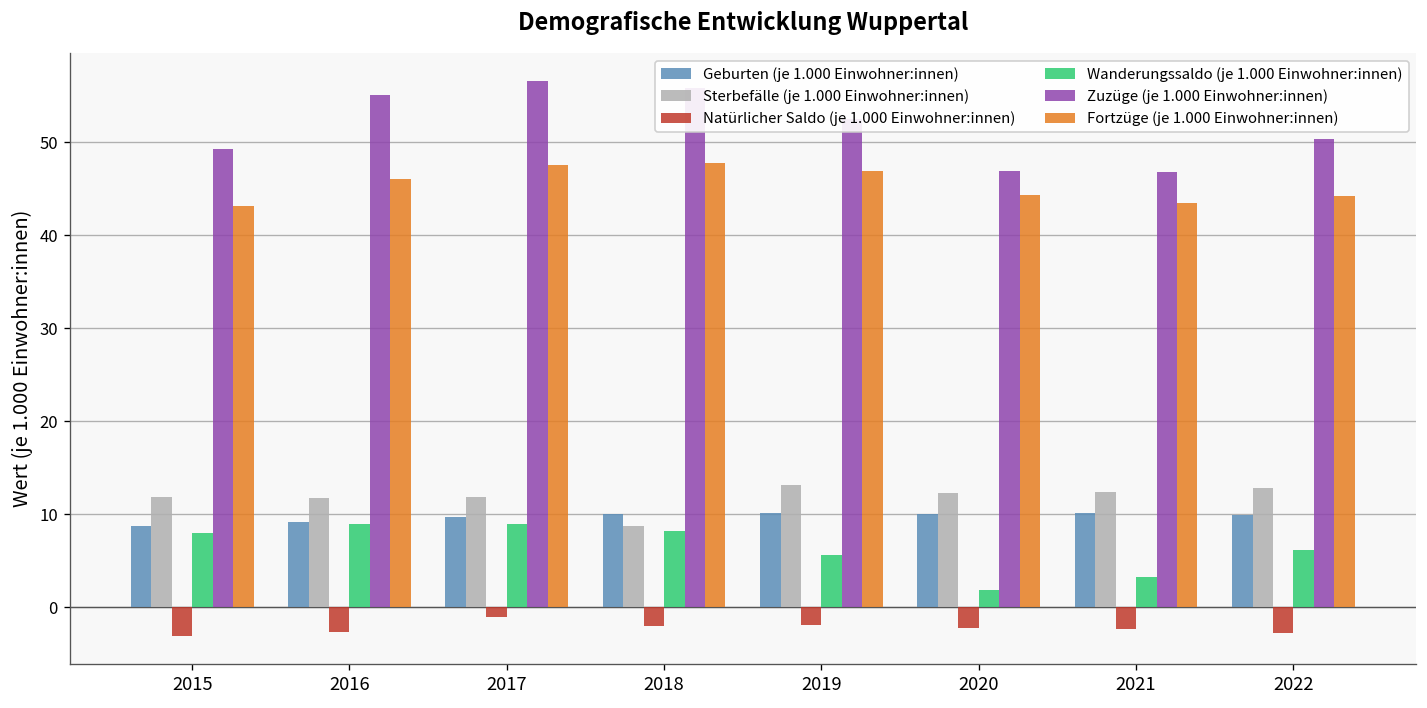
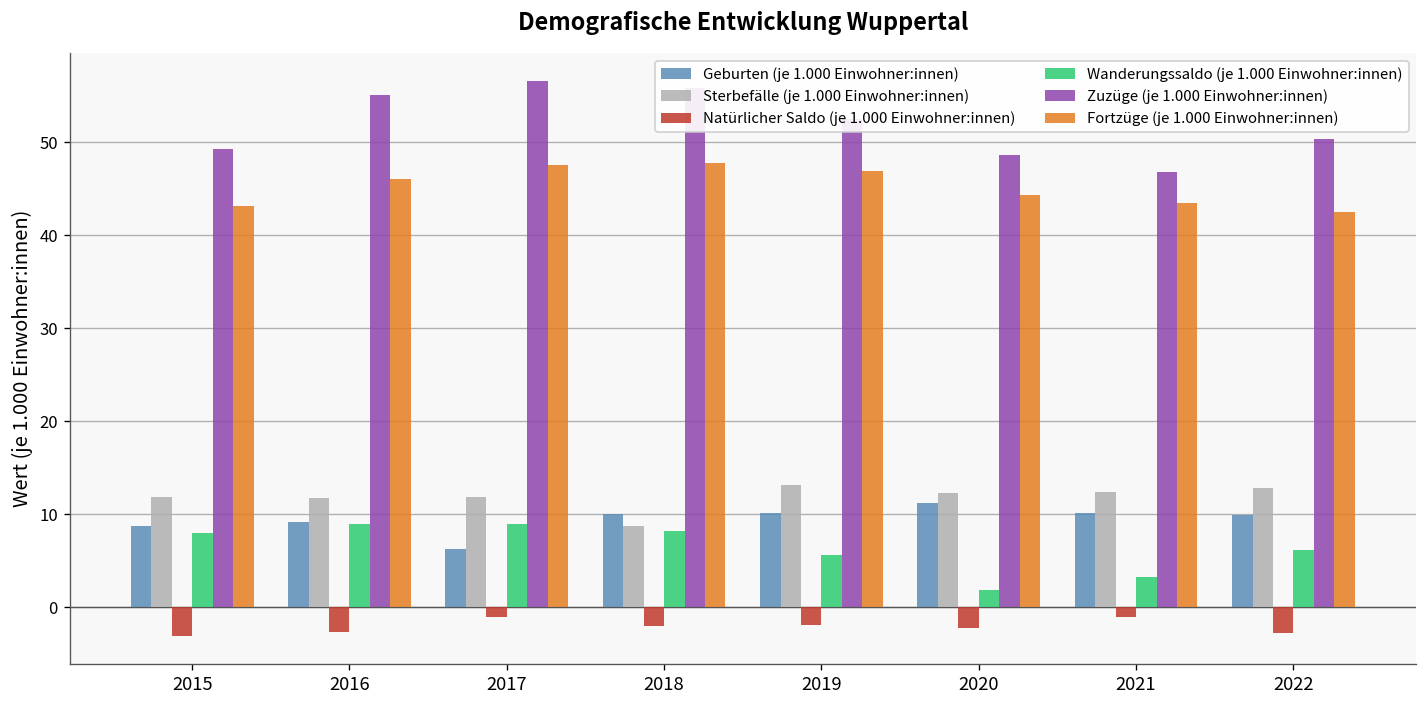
Geburten (je 1.000 Einwohner:innen), 2017: 10 -> 6
Geburten (je 1.000 Einwohner:innen), 2020: 10 -> 11
Zuzüge (je 1.000 Einwohner:innen), 2020: 47 -> 49
Natürlicher Saldo (je 1.000 Einwohner:innen), 2021: -2 -> -1
Fortzüge (je 1.000 Einwohner:innen), 2022: 44 -> 43
